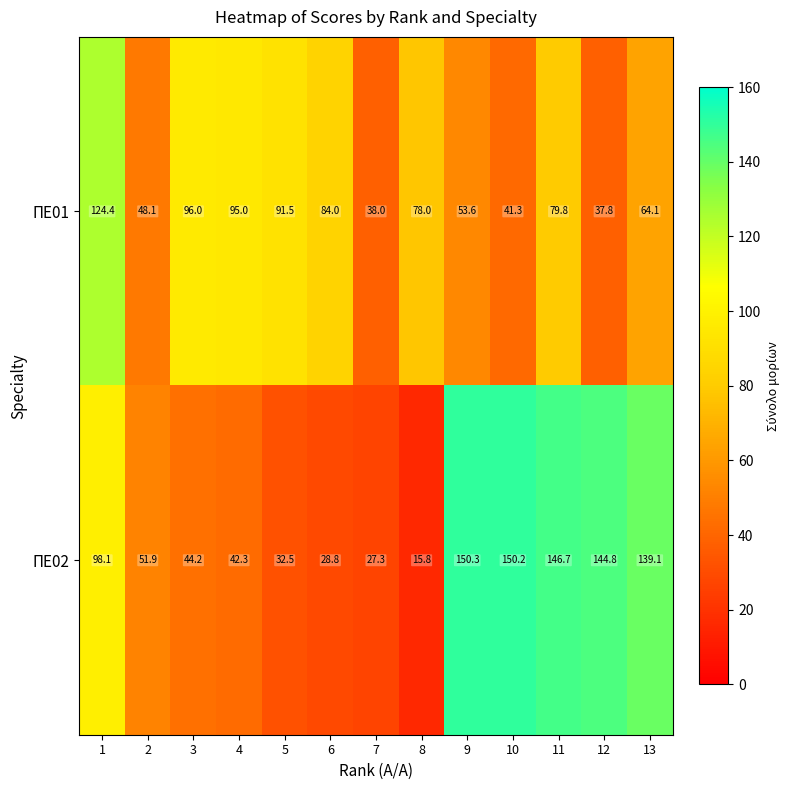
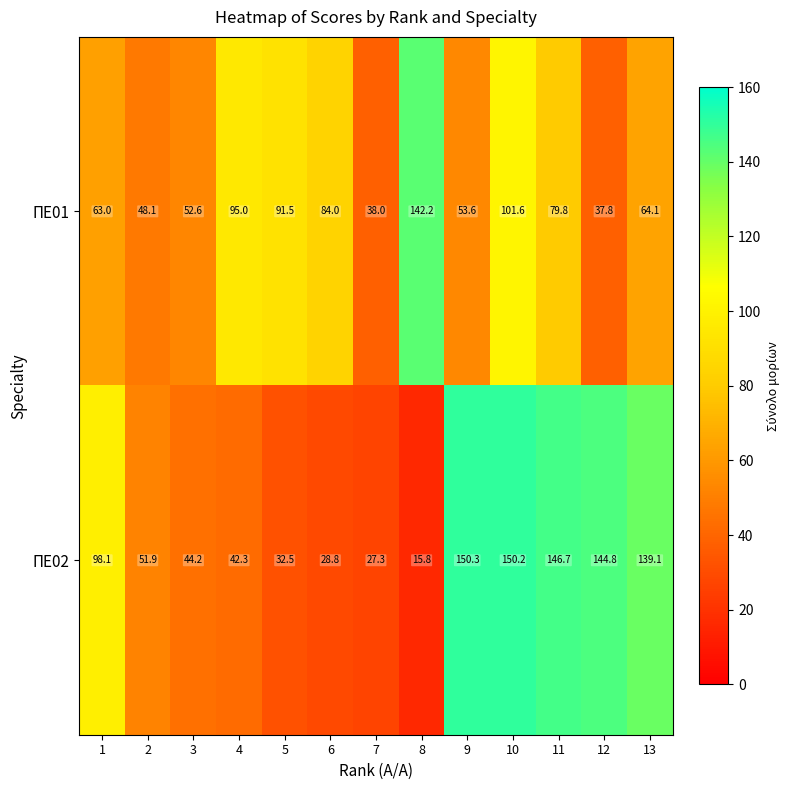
ΠΕ01, 1: 124.4 -> 63.0
ΠΕ01, 3: 96.0 -> 52.6
ΠΕ01, 8: 78.0 -> 142.2
ΠΕ01, 10: 41.3 -> 101.6
